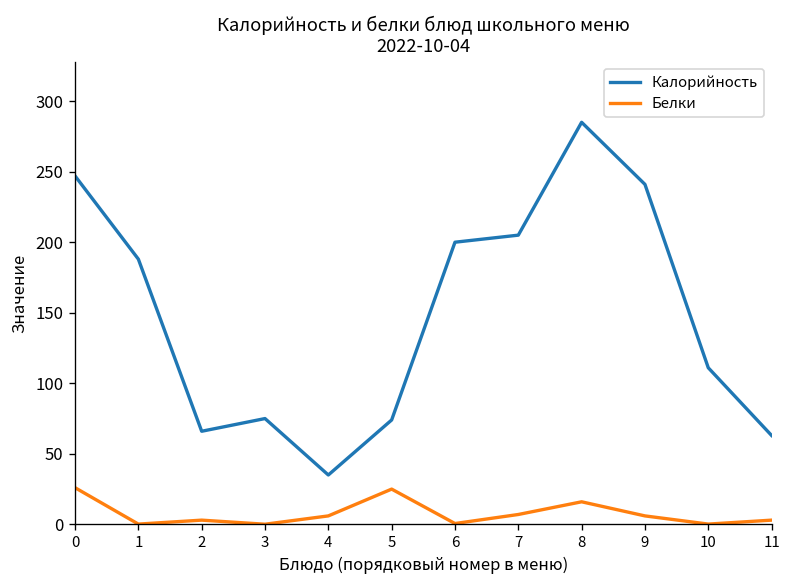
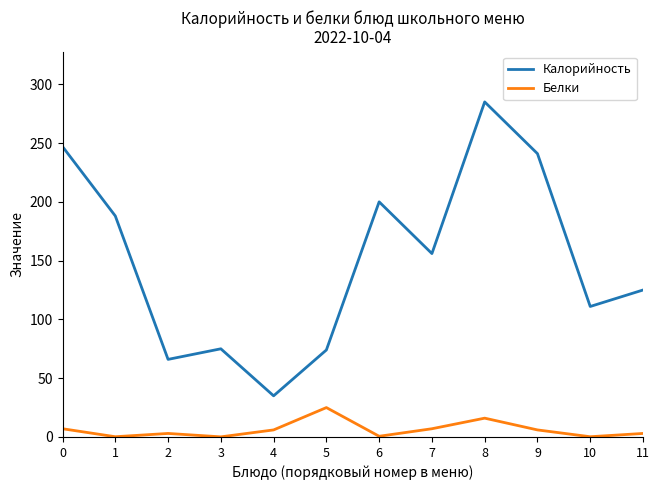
Белки, 0: 26 -> 7
Калорийность, 7: 205 -> 156
Калорийность, 11: 63 -> 125
